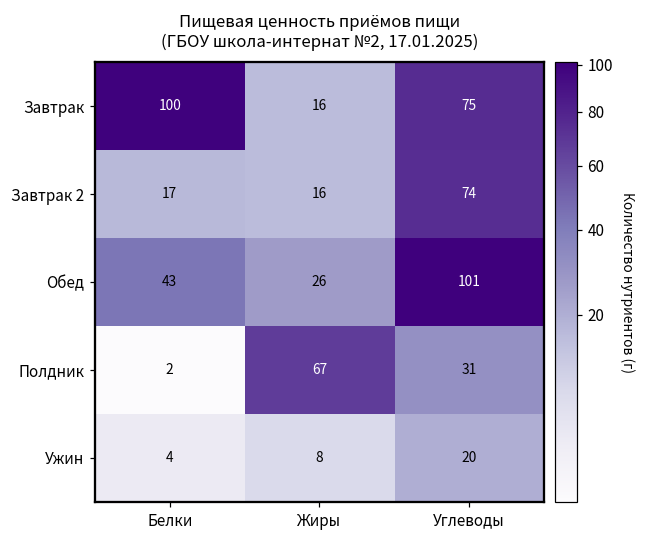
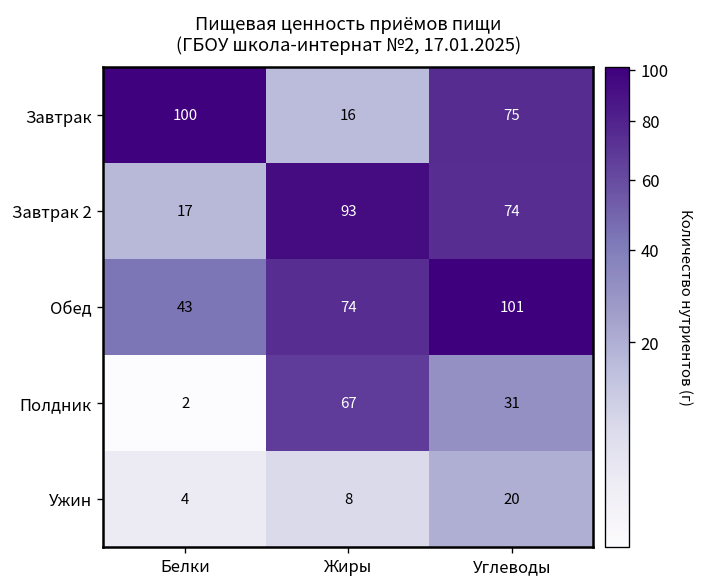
Завтрак 2, Жиры: 16 -> 93
Обед, Жиры: 26 -> 74
